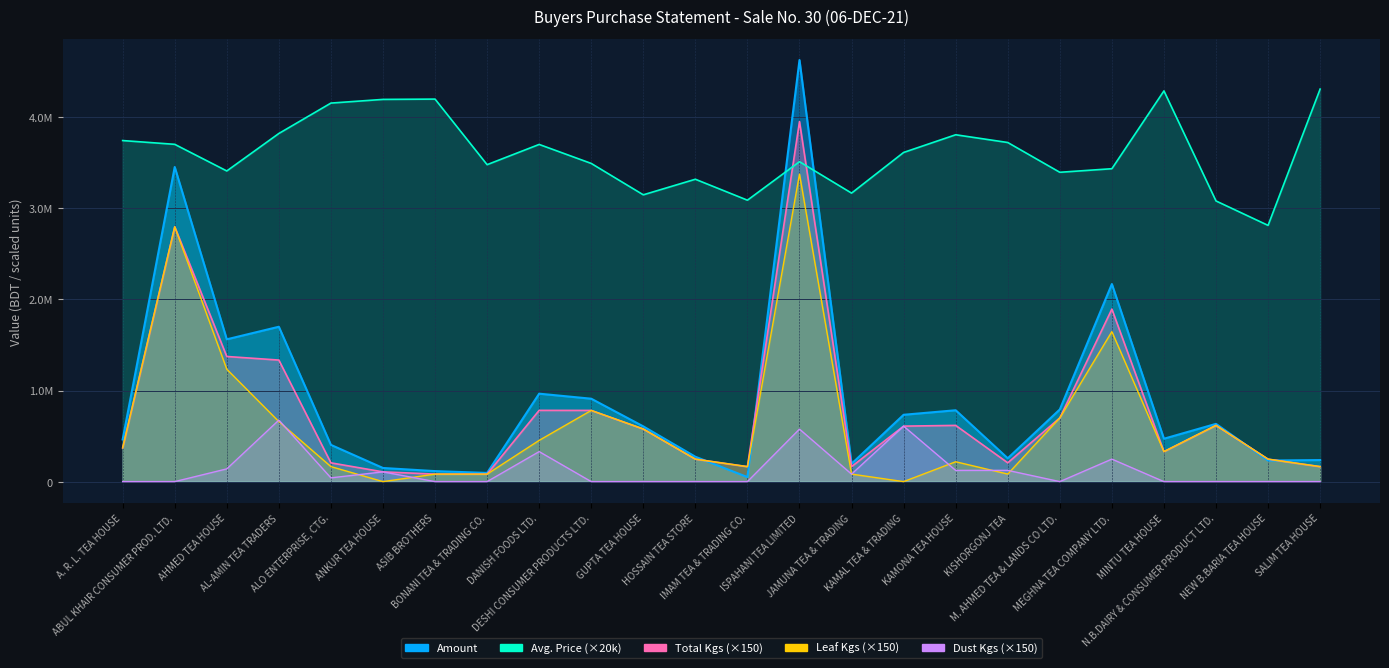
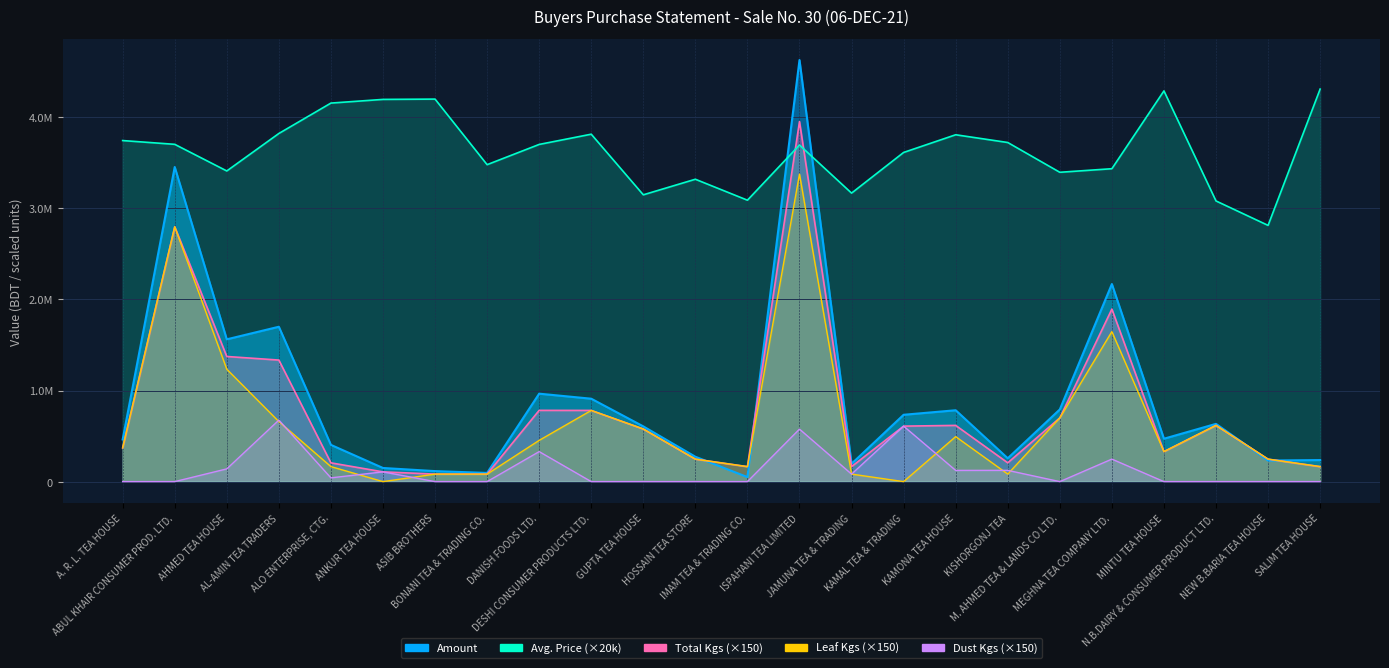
Avg. Price (×20k), DESHI CONSUMER PRODUCTS LTD.: 3500000 -> 3800000
Avg. Price (×20k), ISPAHANI TEA LIMITED: 3500000 -> 3700000
Leaf Kgs (×150), KAMONA TEA HOUSE: 200000 -> 500000
